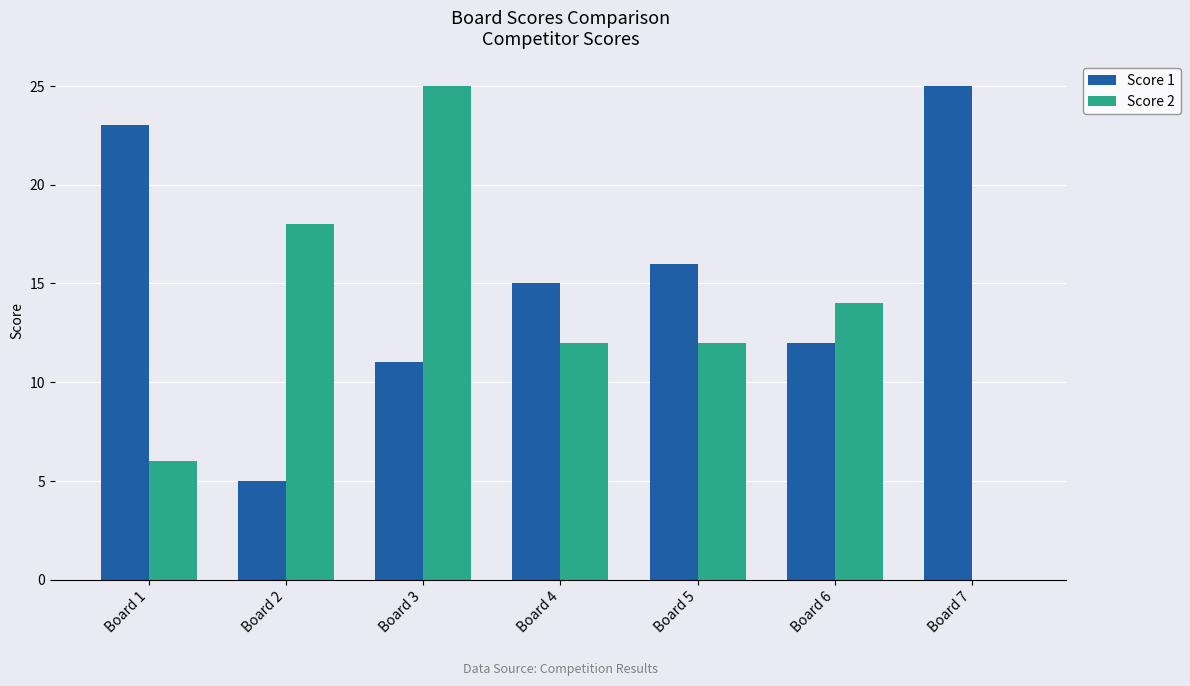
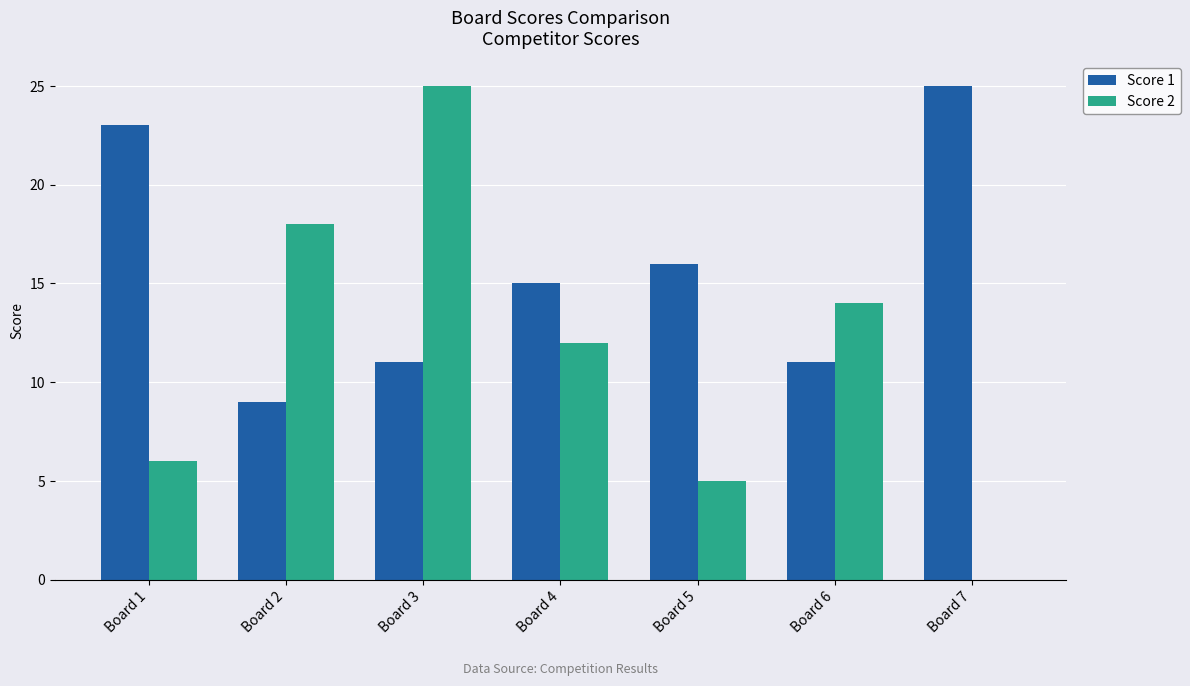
Score 1, Board 2: 5 -> 9
Score 2, Board 5: 12 -> 5
Score 1, Board 6: 12 -> 11
